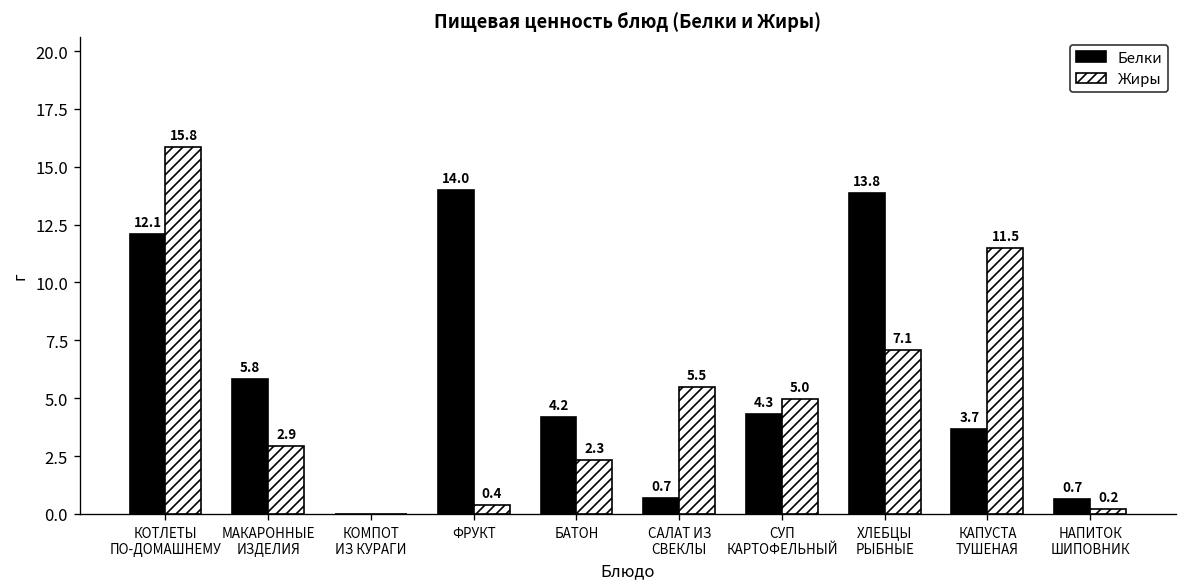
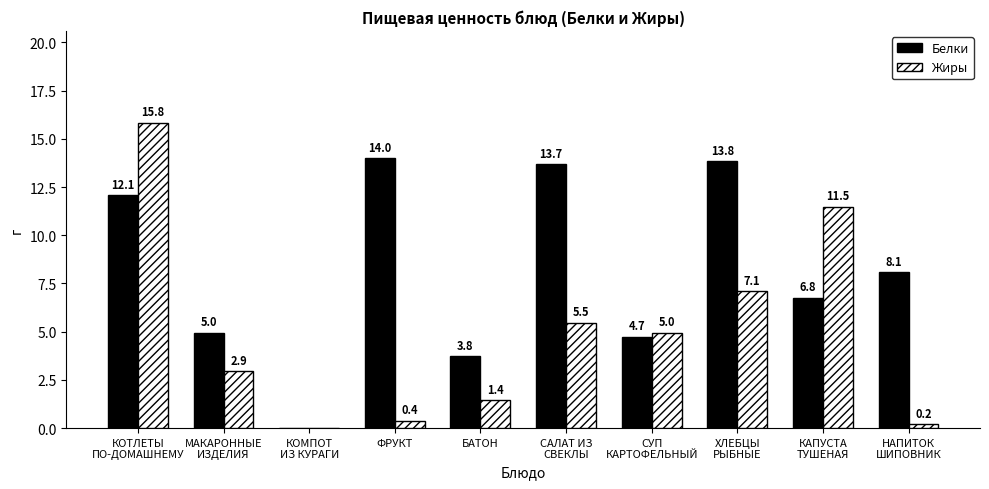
Белки, МАКАРОННЫЕ ИЗДЕЛИЯ: 5.8 -> 5.0
Белки, БАТОН: 4.2 -> 3.8
Жиры, БАТОН: 2.3 -> 1.4
Белки, САЛАТ ИЗ СВЕКЛЫ: 0.7 -> 13.7
Белки, СУП КАРТОФЕЛЬНЫЙ: 4.3 -> 4.7
Белки, КАПУСТА ТУШЕНАЯ: 3.7 -> 6.8
Белки, НАПИТОК ШИПОВНИК: 0.7 -> 8.1
